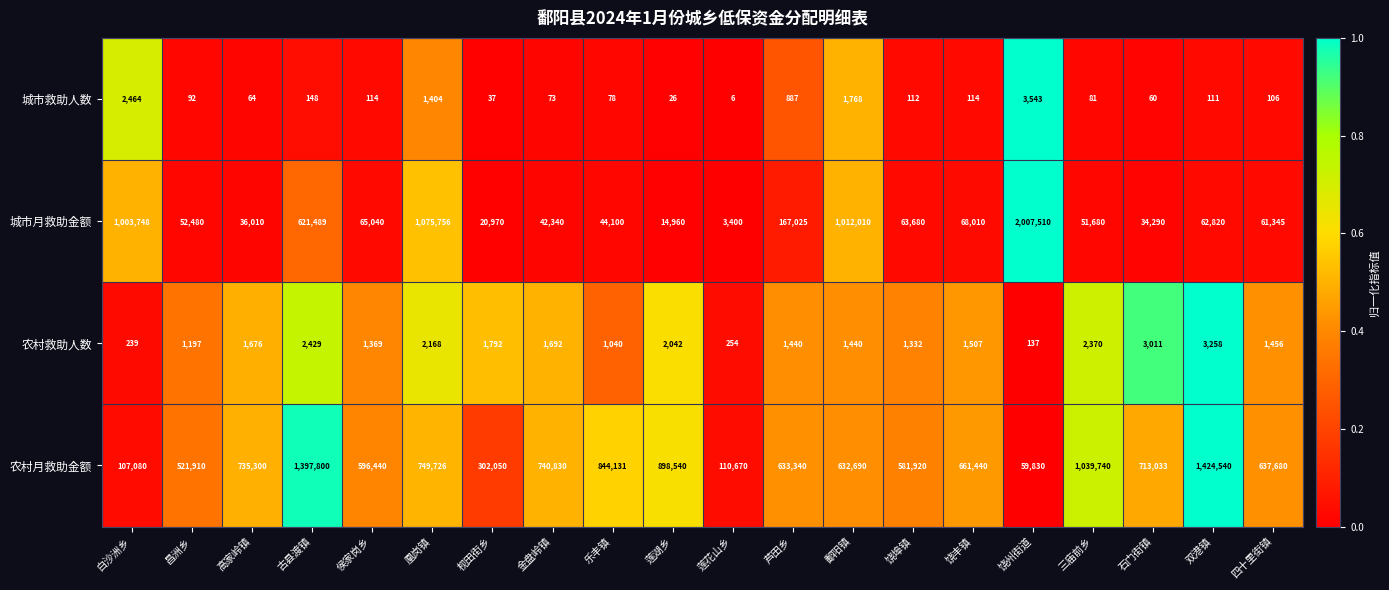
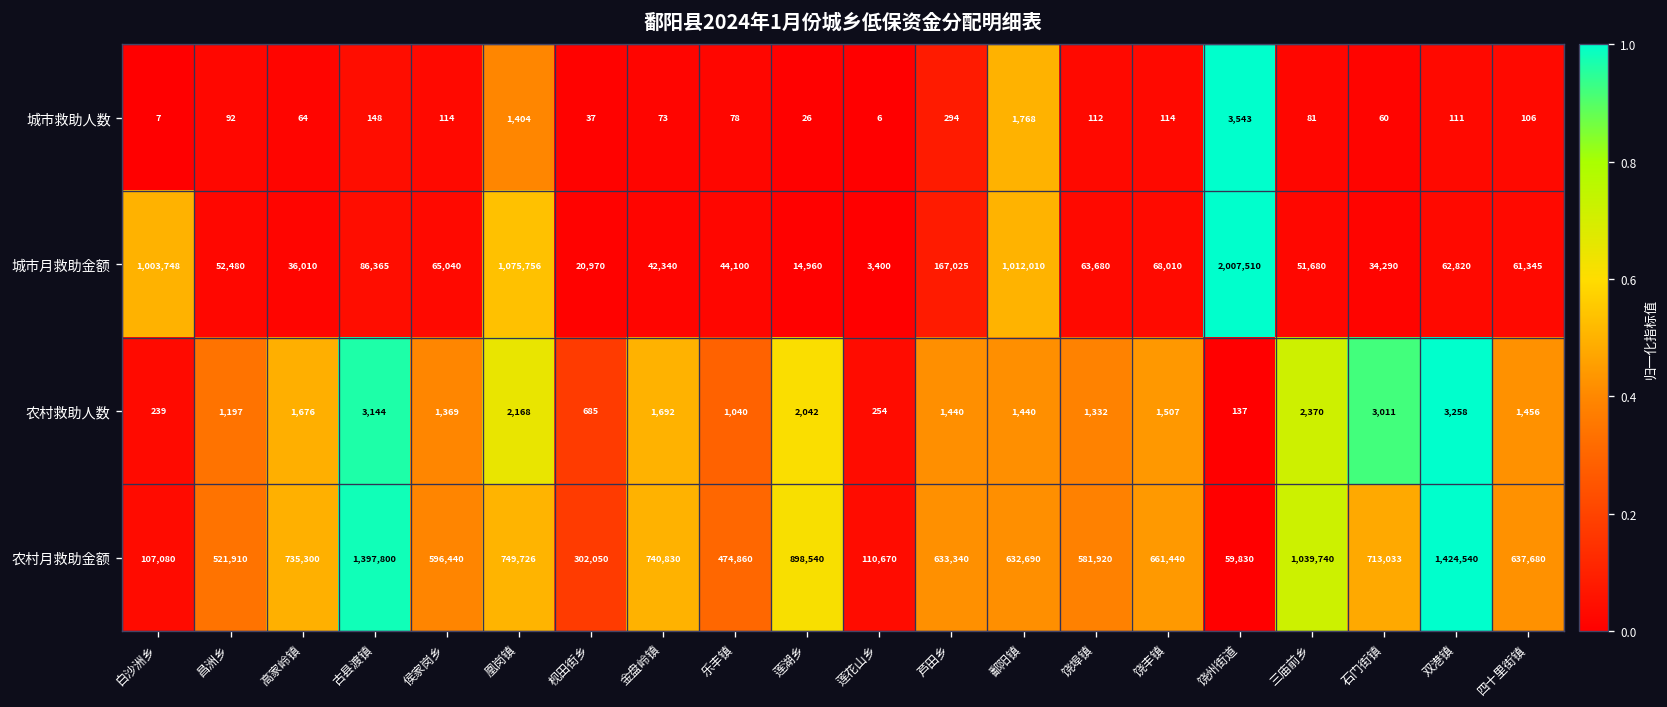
城市救助人数, 白沙洲乡: 2,464 -> 7
城市救助人数, 芦田乡: 887 -> 294
城市月救助金额, 古县渡镇: 621,489 -> 86,365
农村救助人数, 古县渡镇: 2,429 -> 3,144
农村救助人数, 枧田街乡: 1,792 -> 685
农村月救助金额, 乐丰镇: 844,131 -> 474,860
